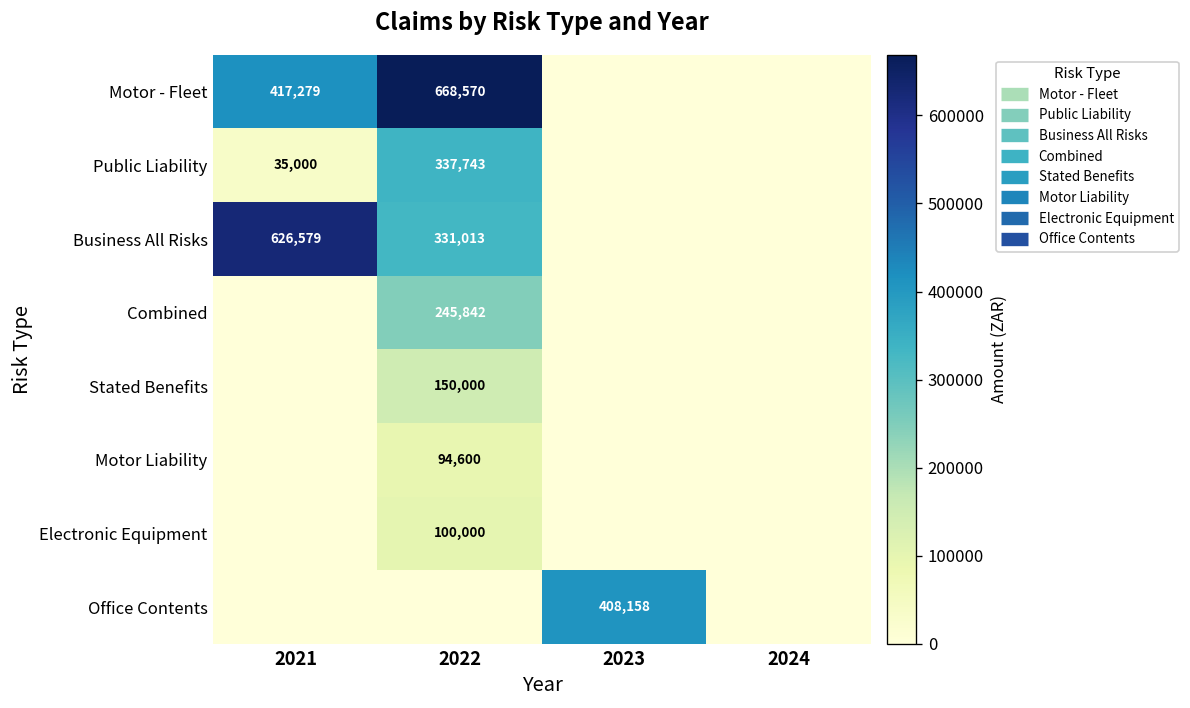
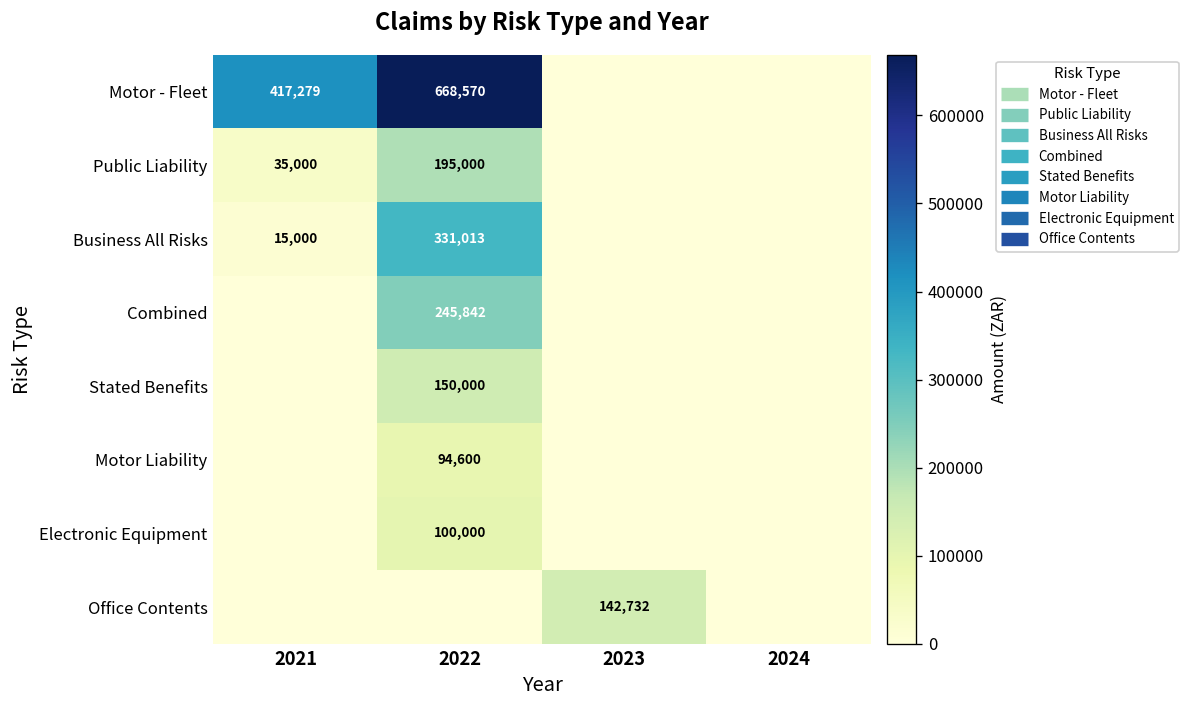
Public Liability, 2022: 337,743 -> 195,000
Business All Risks, 2021: 626,579 -> 15,000
Office Contents, 2023: 408,158 -> 142,732
